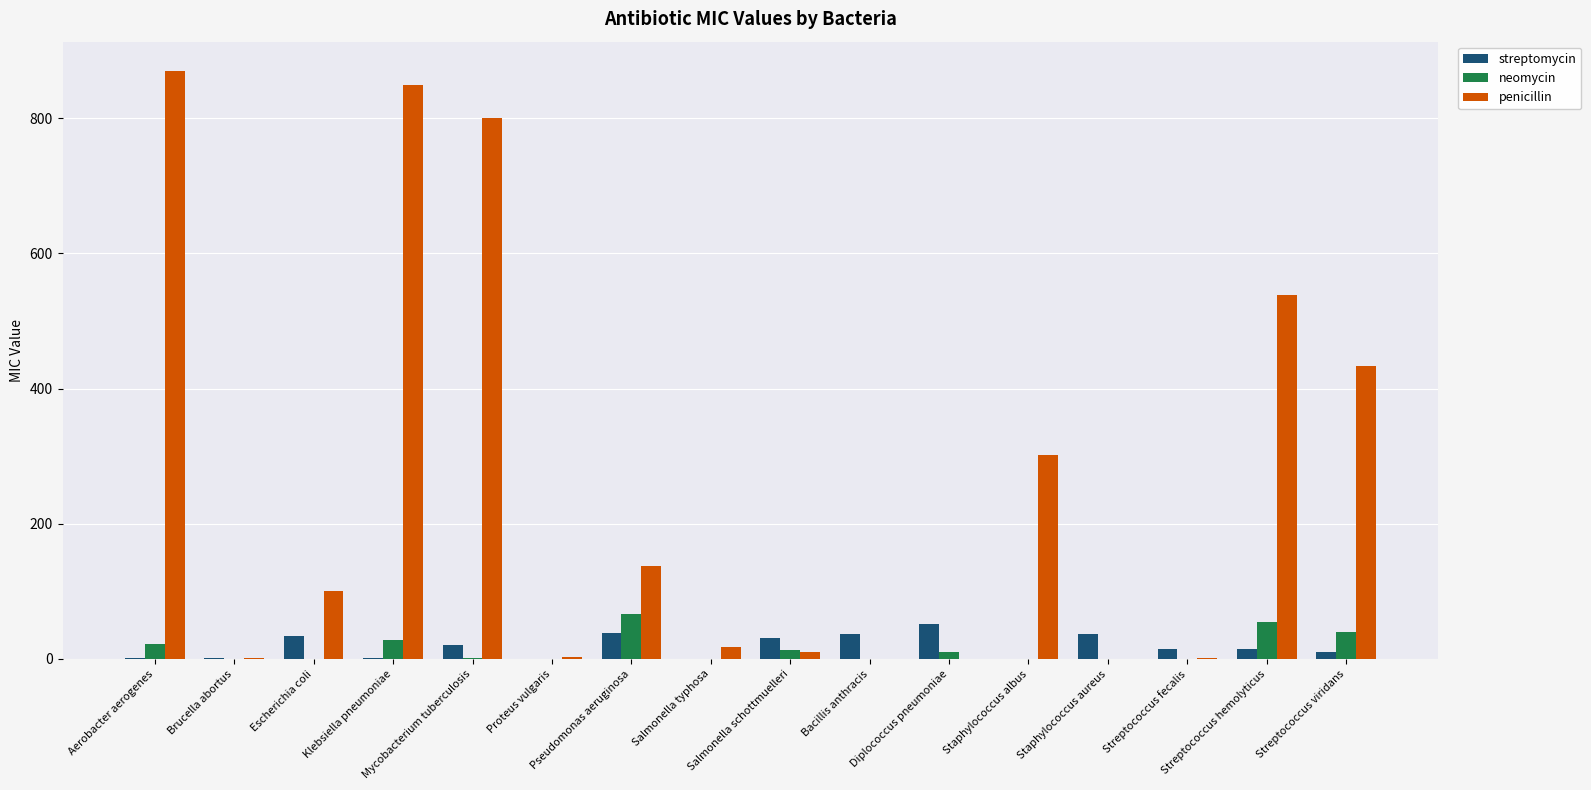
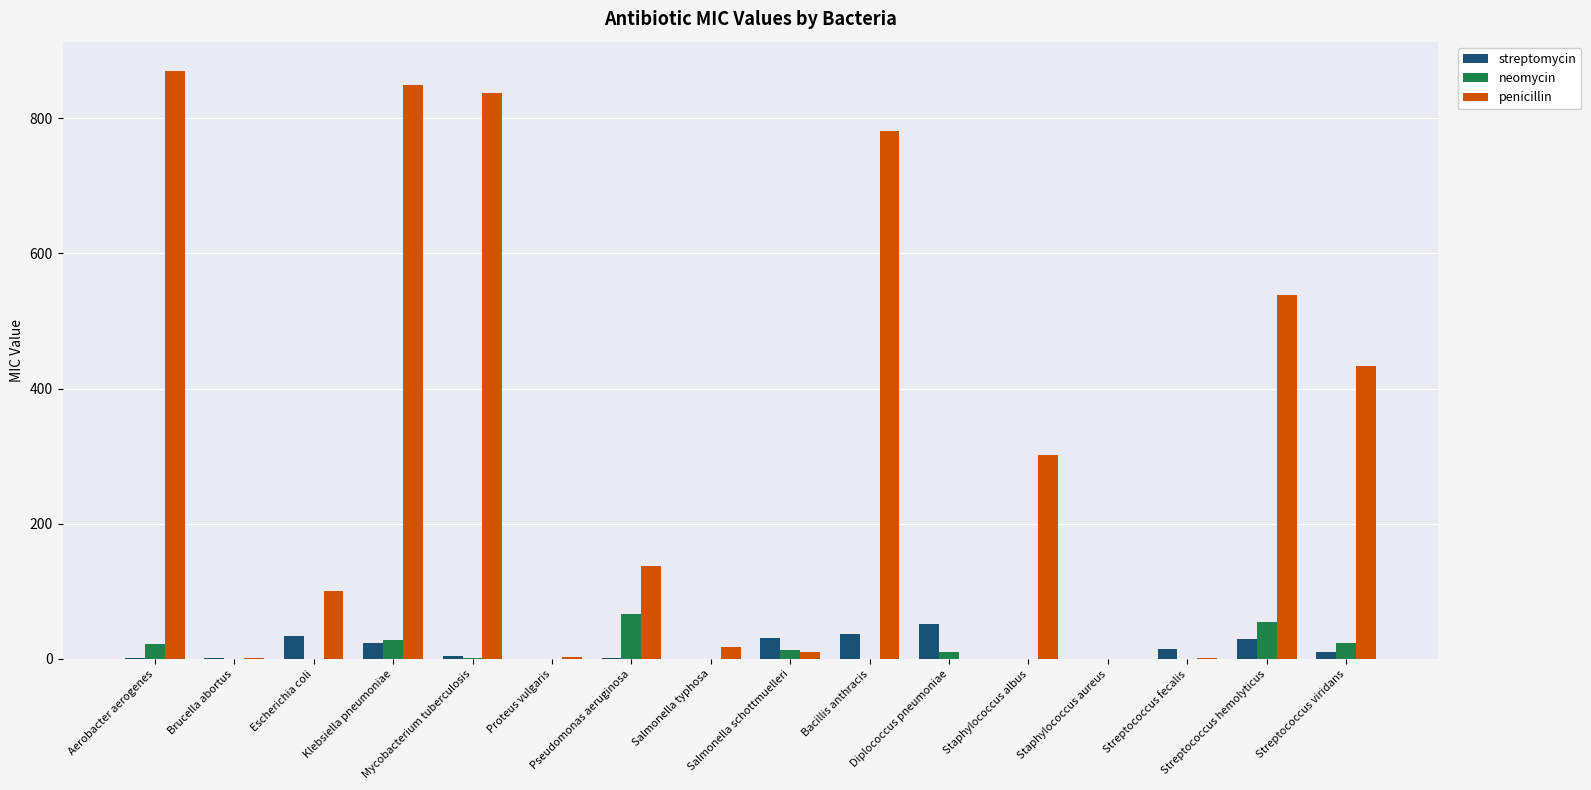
streptomycin, Klebsiella pneumoniae: 0 -> 20
streptomycin, Mycobacterium tuberculosis: 20 -> 10
penicillin, Mycobacterium tuberculosis: 800 -> 840
streptomycin, Pseudomonas aeruginosa: 40 -> 0
penicillin, Bacillis anthracis: 0 -> 780
streptomycin, Staphylococcus aureus: 40 -> 0
streptomycin, Streptococcus hemolyticus: 10 -> 30
neomycin, Streptococcus viridans: 40 -> 20
